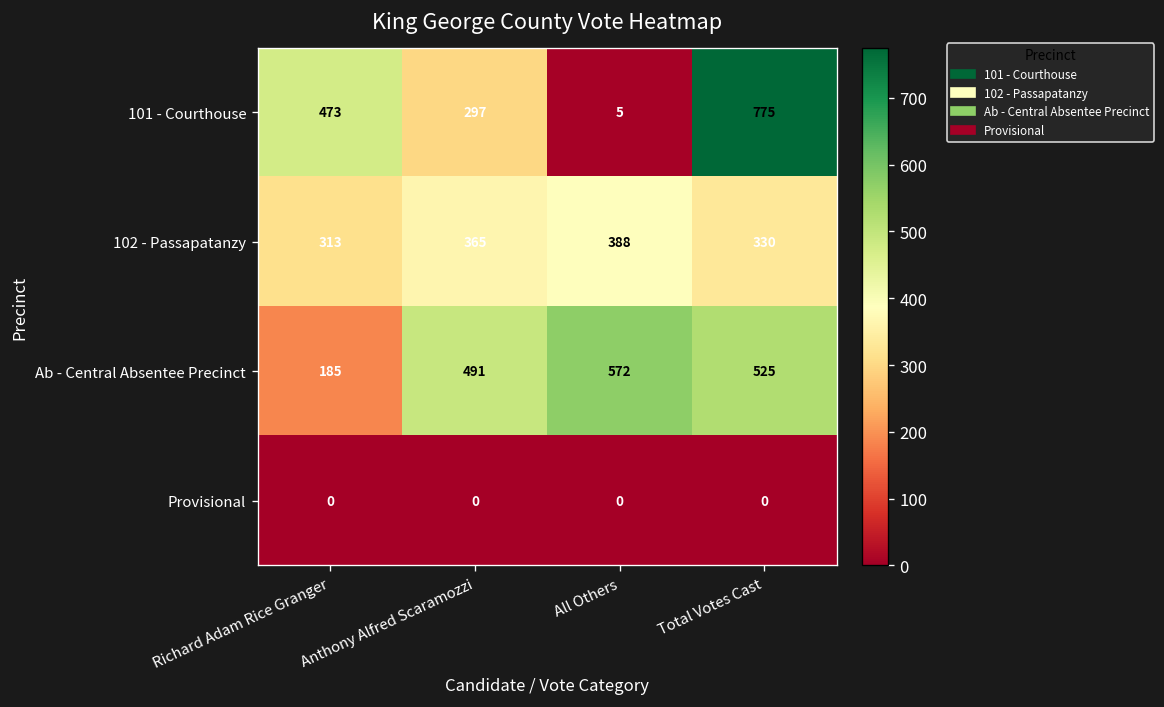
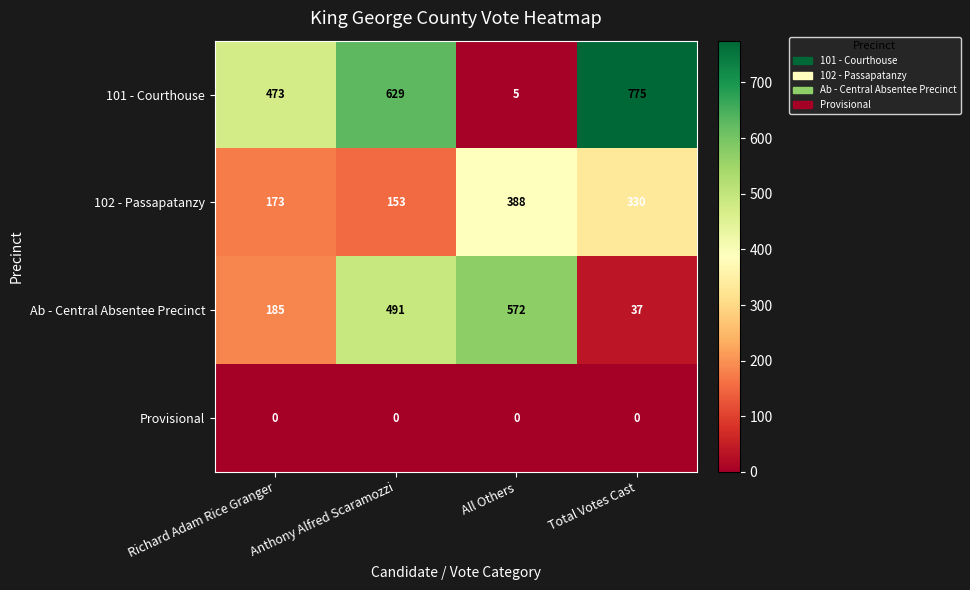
101 - Courthouse, Anthony Alfred Scaramozzi: 297 -> 629
102 - Passapatanzy, Richard Adam Rice Granger: 313 -> 173
102 - Passapatanzy, Anthony Alfred Scaramozzi: 365 -> 153
Ab - Central Absentee Precinct, Total Votes Cast: 525 -> 37
